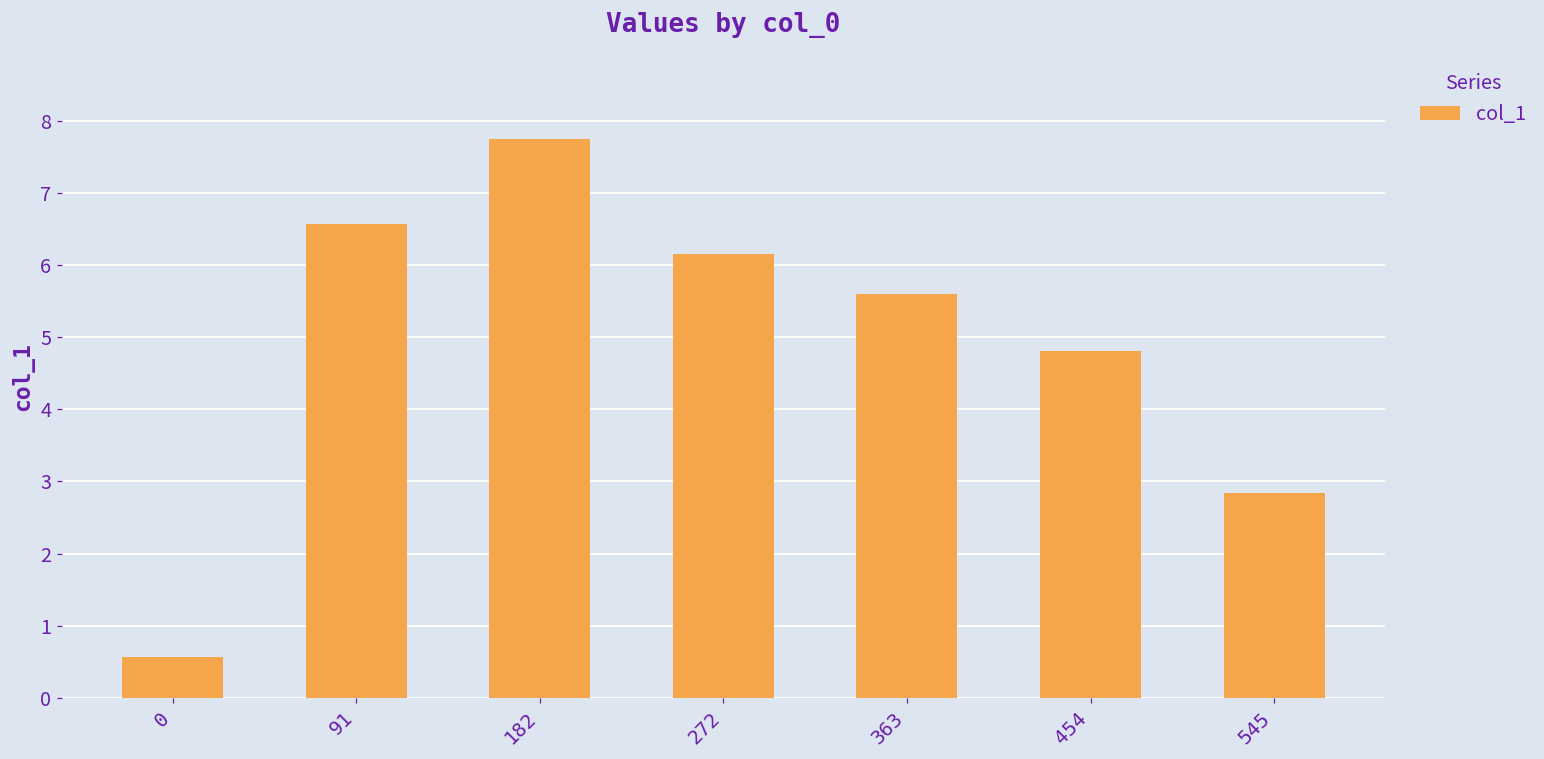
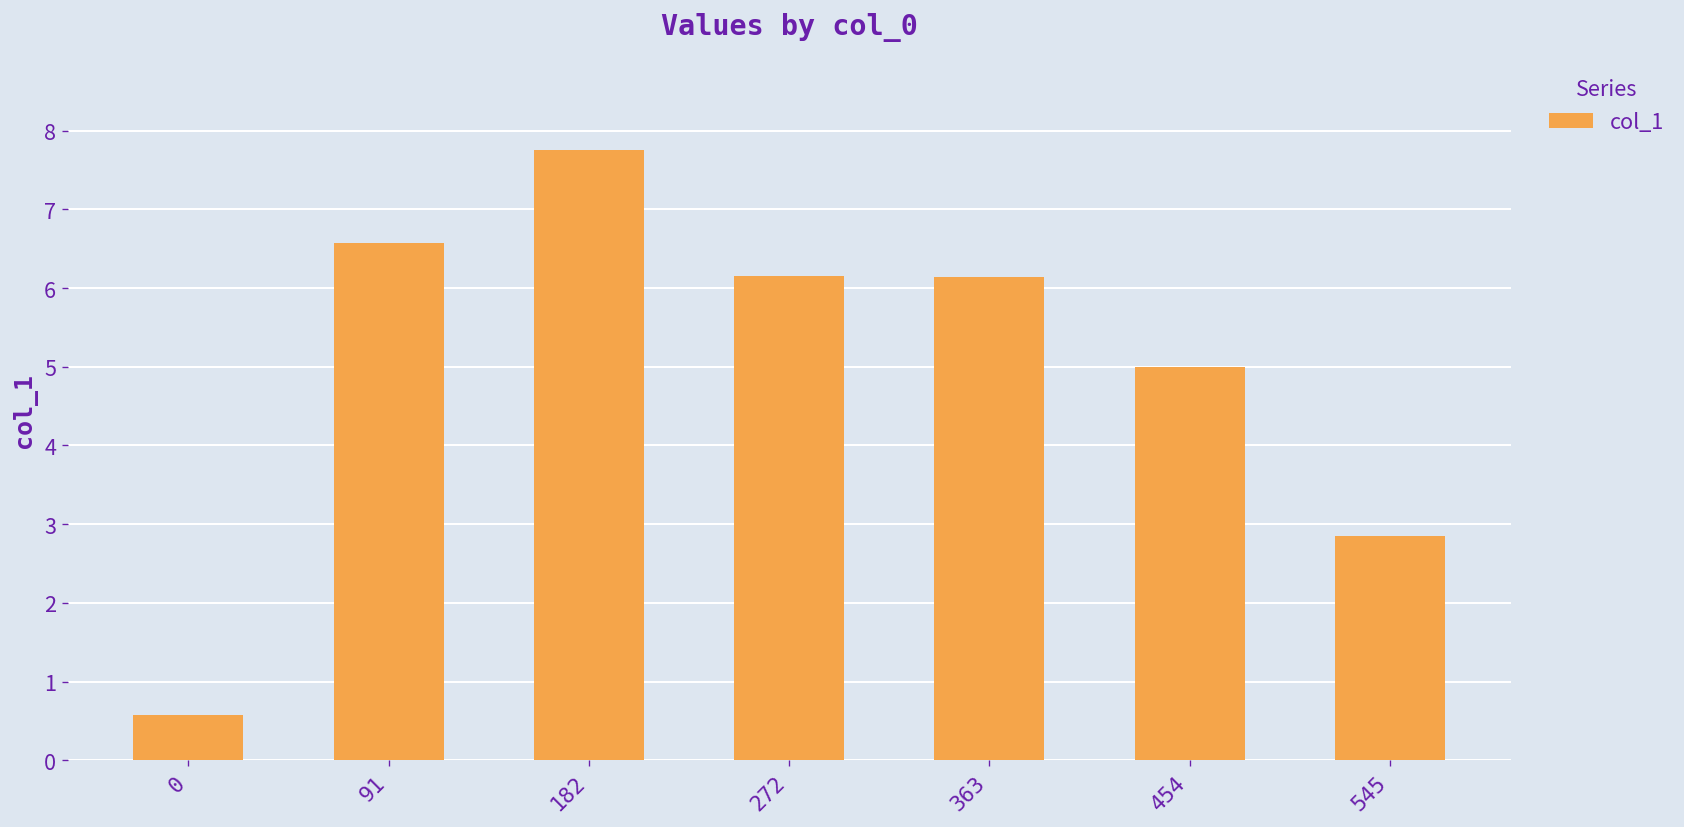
363: 5.6 -> 6.1
454: 4.8 -> 5.0
